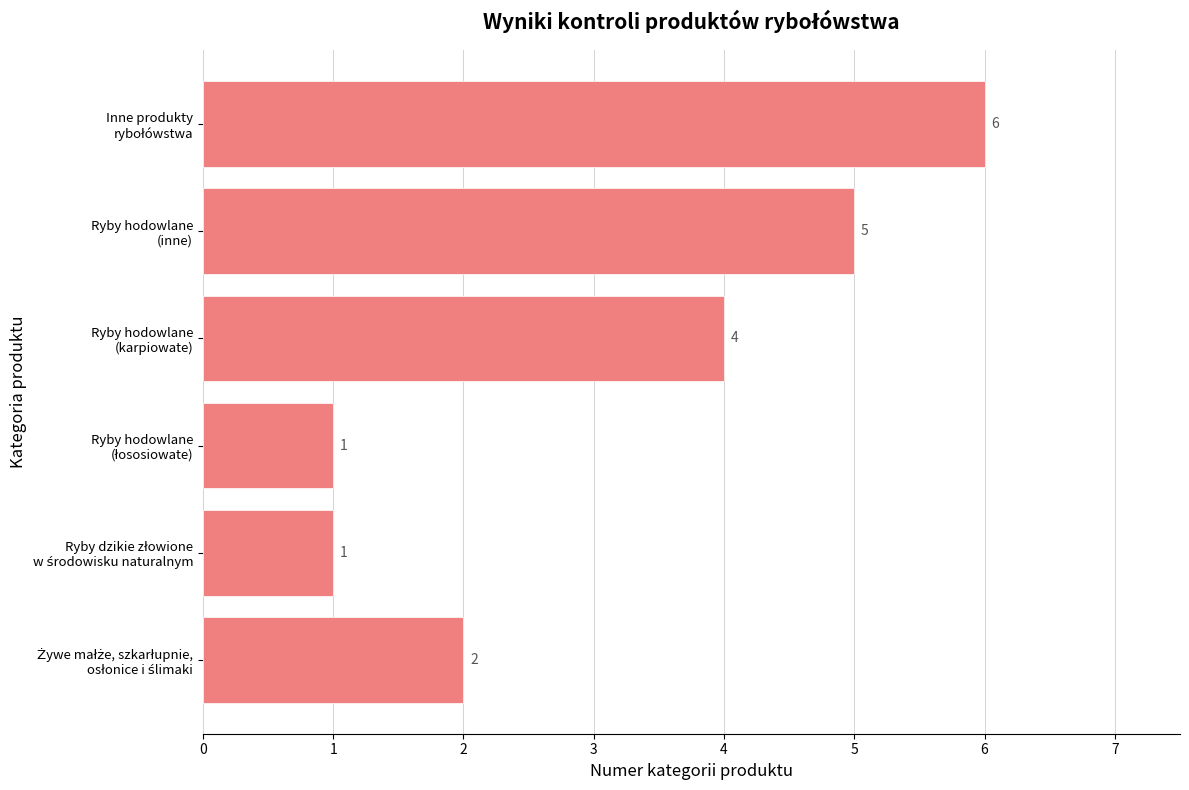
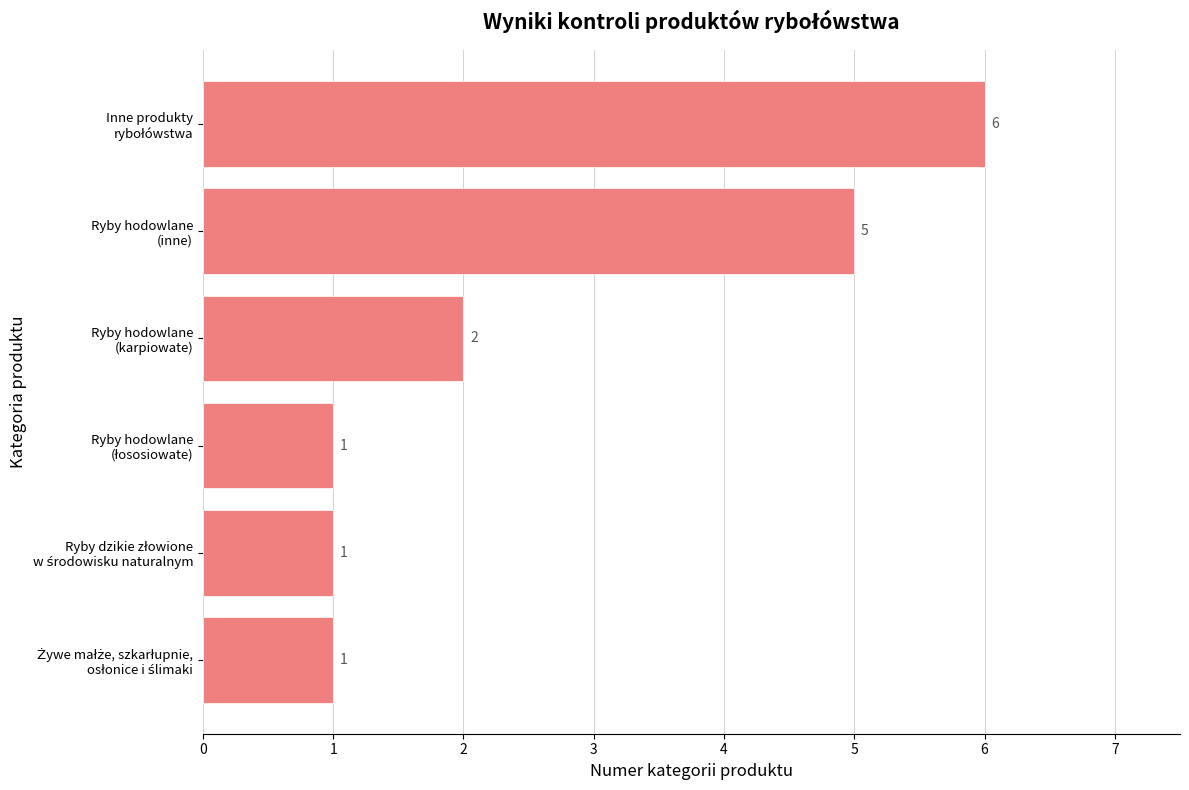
Ryby hodowlane (karpiowate): 4 -> 2
Żywe małże, szkarłupnie, osłonice i ślimaki: 2 -> 1
